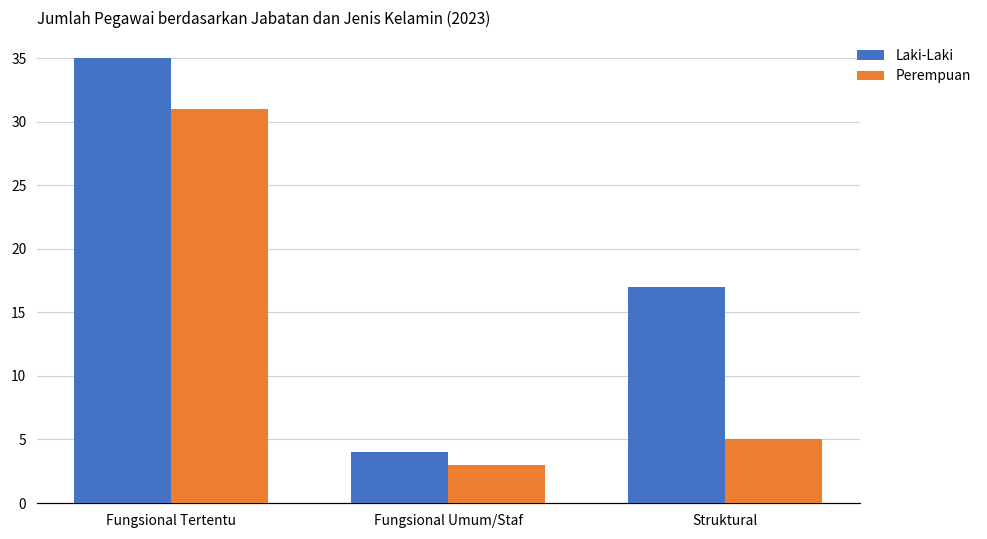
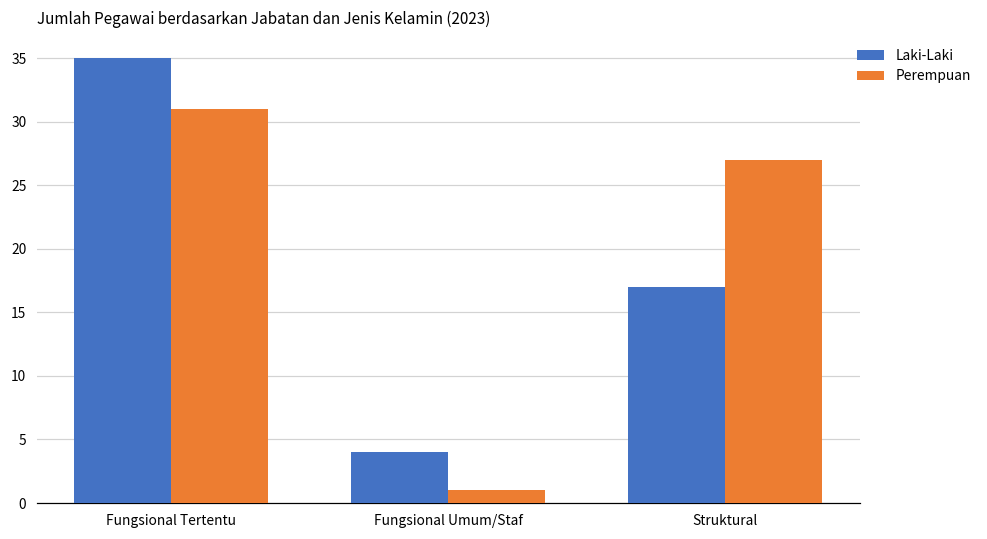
Perempuan, Fungsional Umum/Staf: 3 -> 1
Perempuan, Struktural: 5 -> 27
